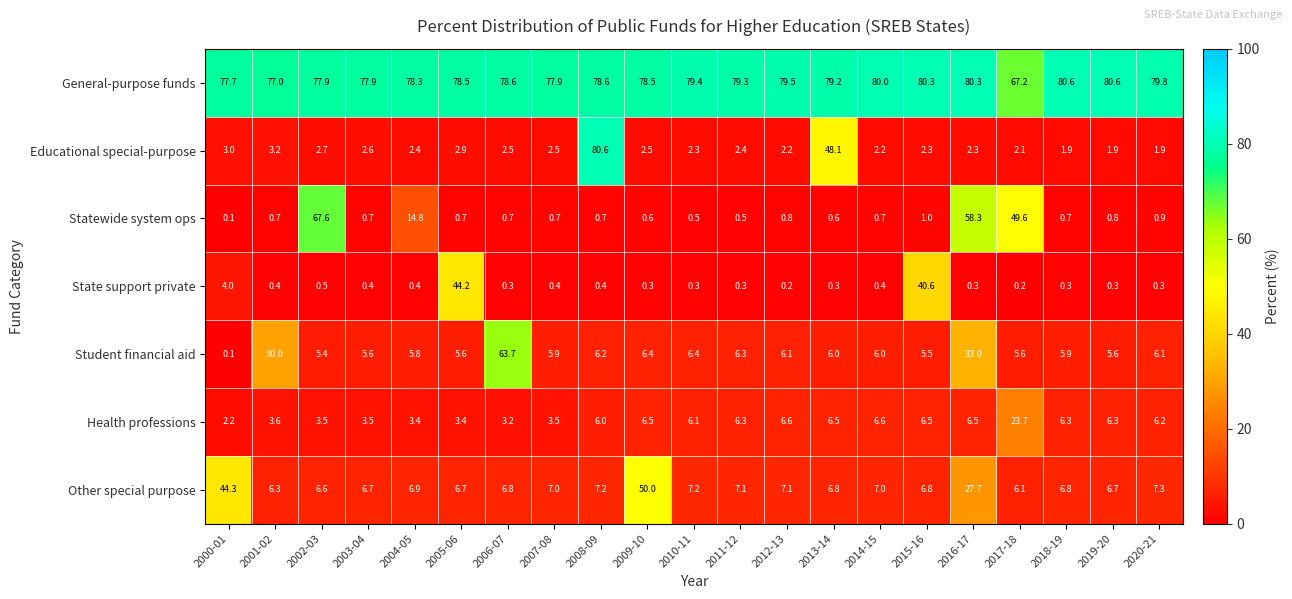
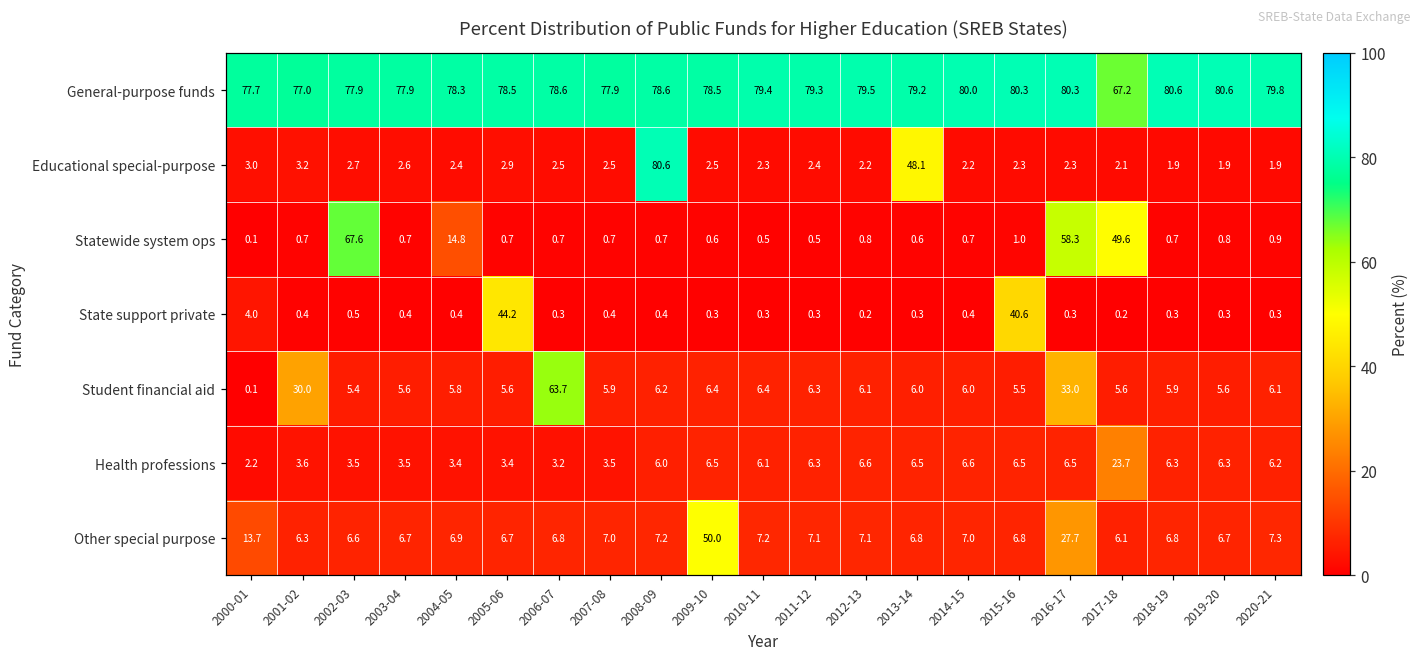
Other special purpose, 2000-01: 44.3 -> 13.7
